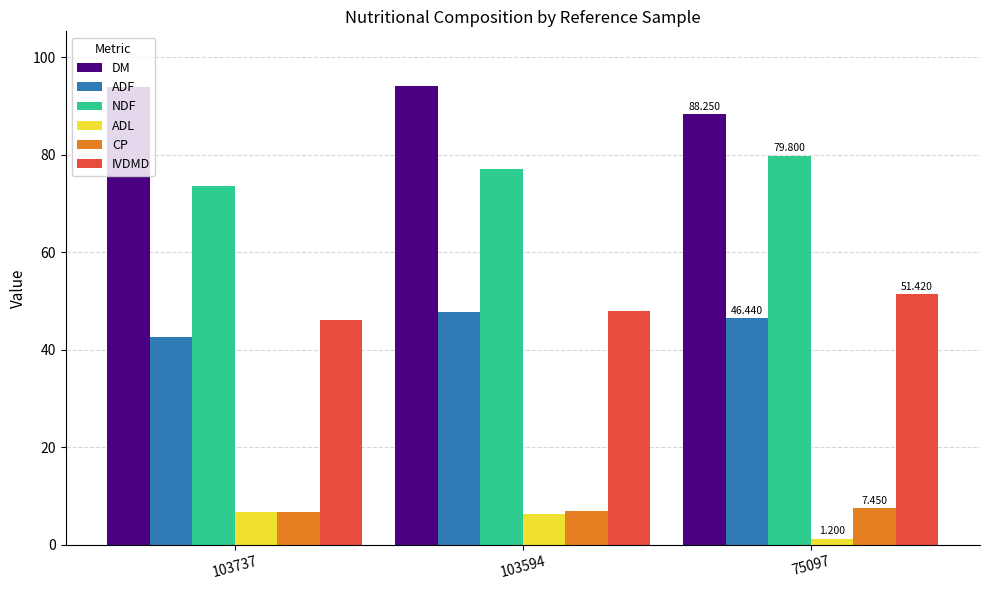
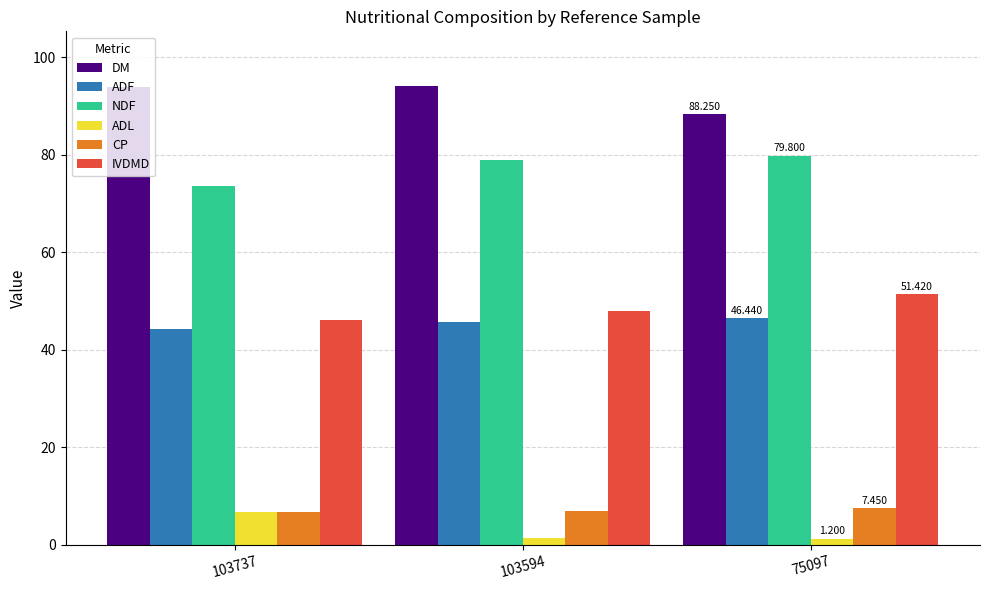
ADF, 103737: 43 -> 44
ADF, 103594: 48 -> 46
NDF, 103594: 77 -> 79
ADL, 103594: 6 -> 1
